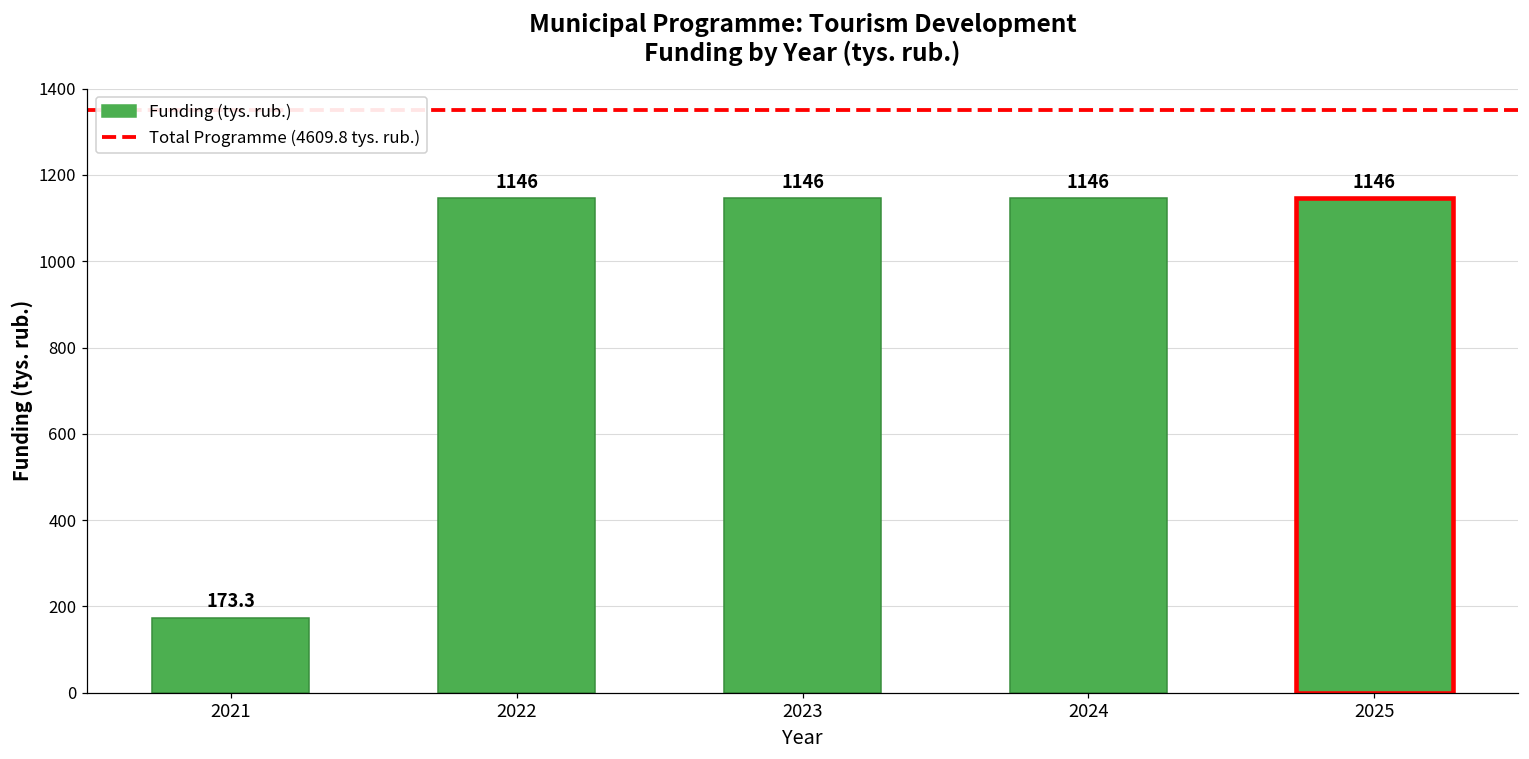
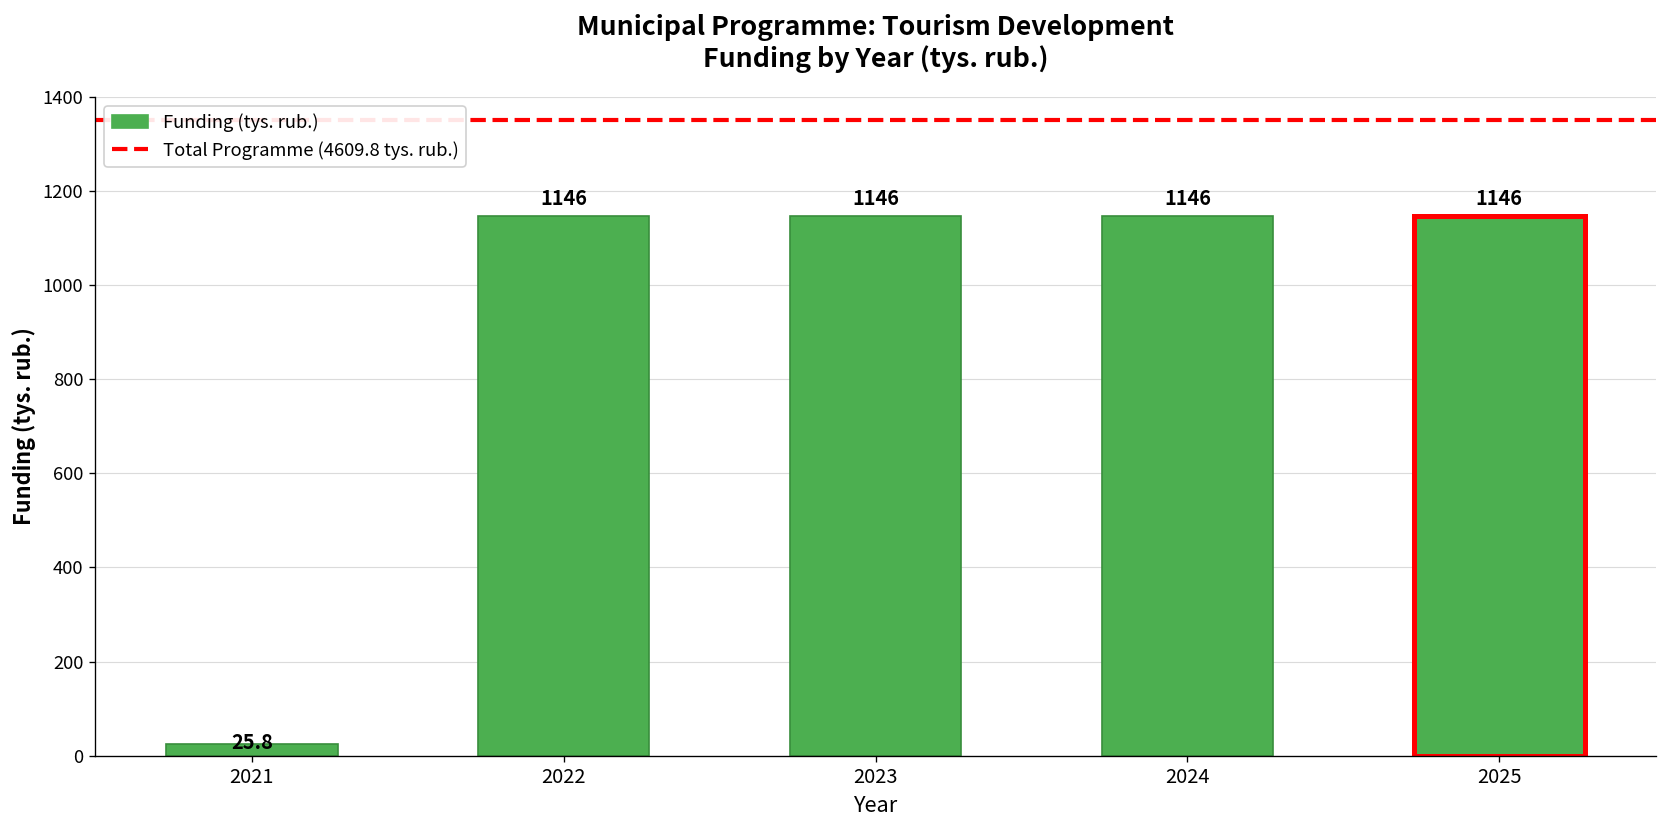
2021: 173.3 -> 25.8
